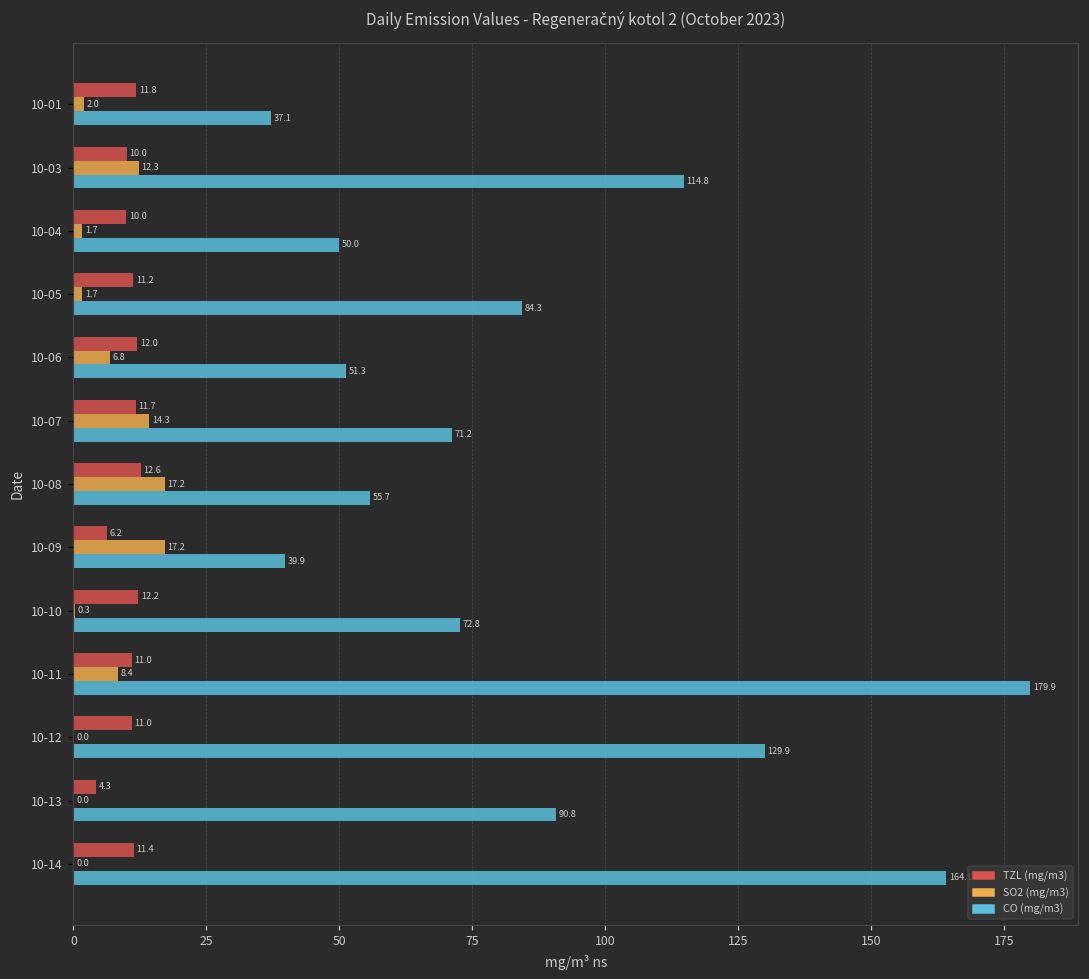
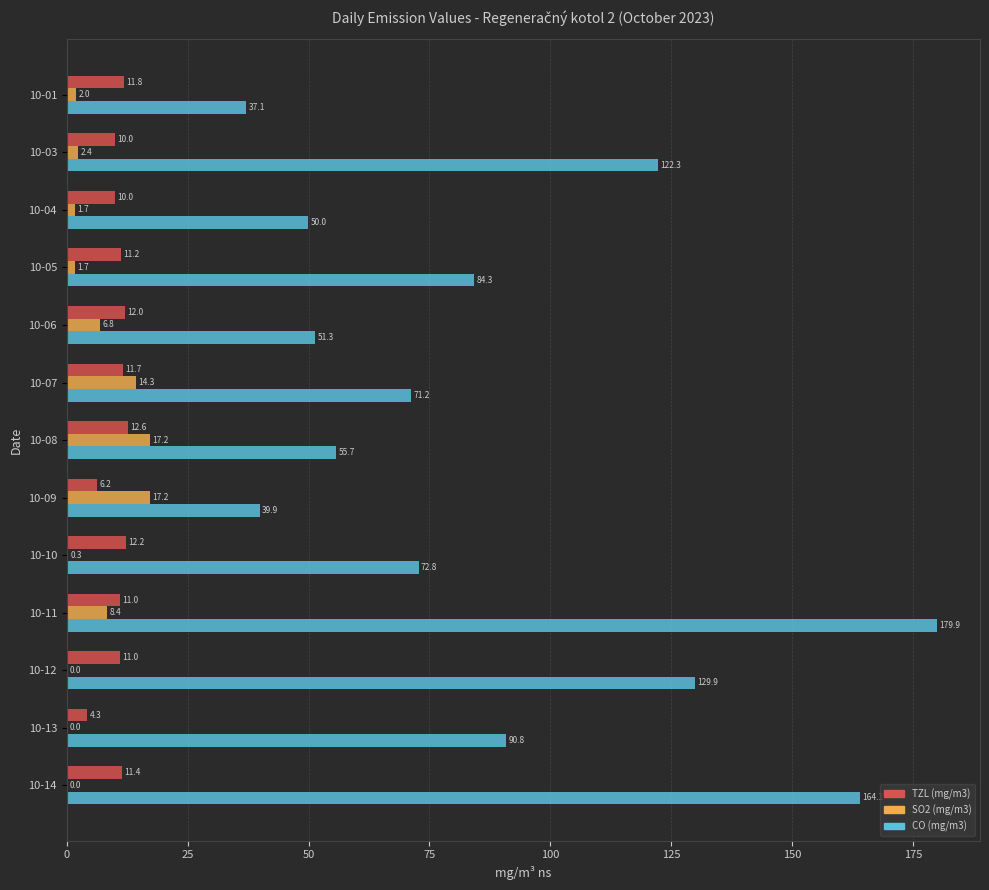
SO2 (mg/m3), 10-03: 12.3 -> 2.4
CO (mg/m3), 10-03: 114.8 -> 122.3
